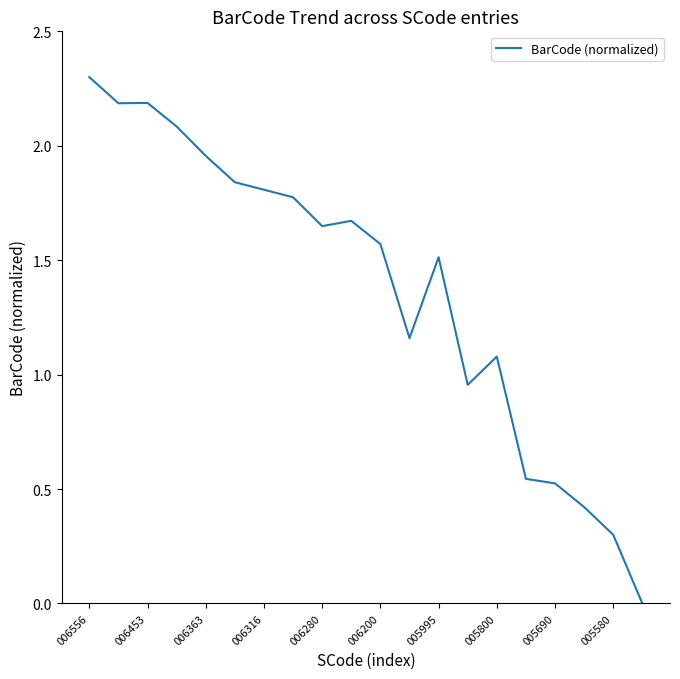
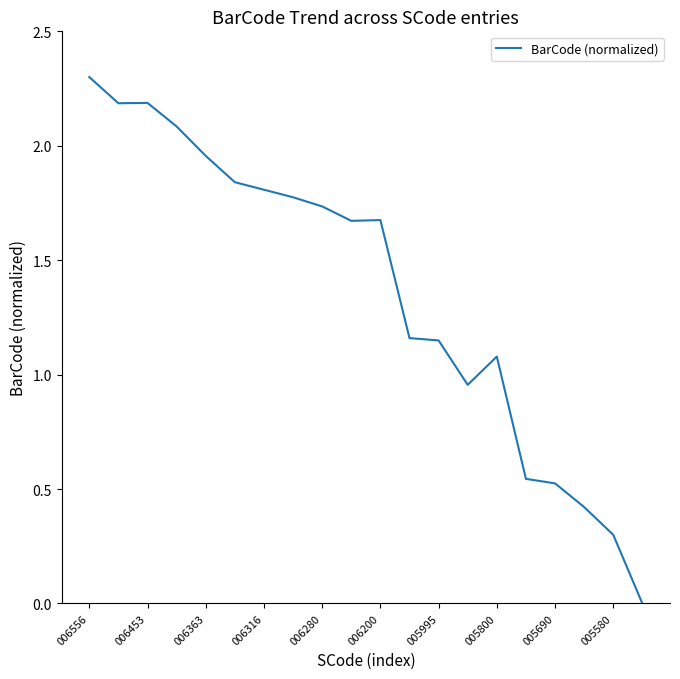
006280: 1.65 -> 1.73
006200: 1.57 -> 1.68
005995: 1.51 -> 1.15
